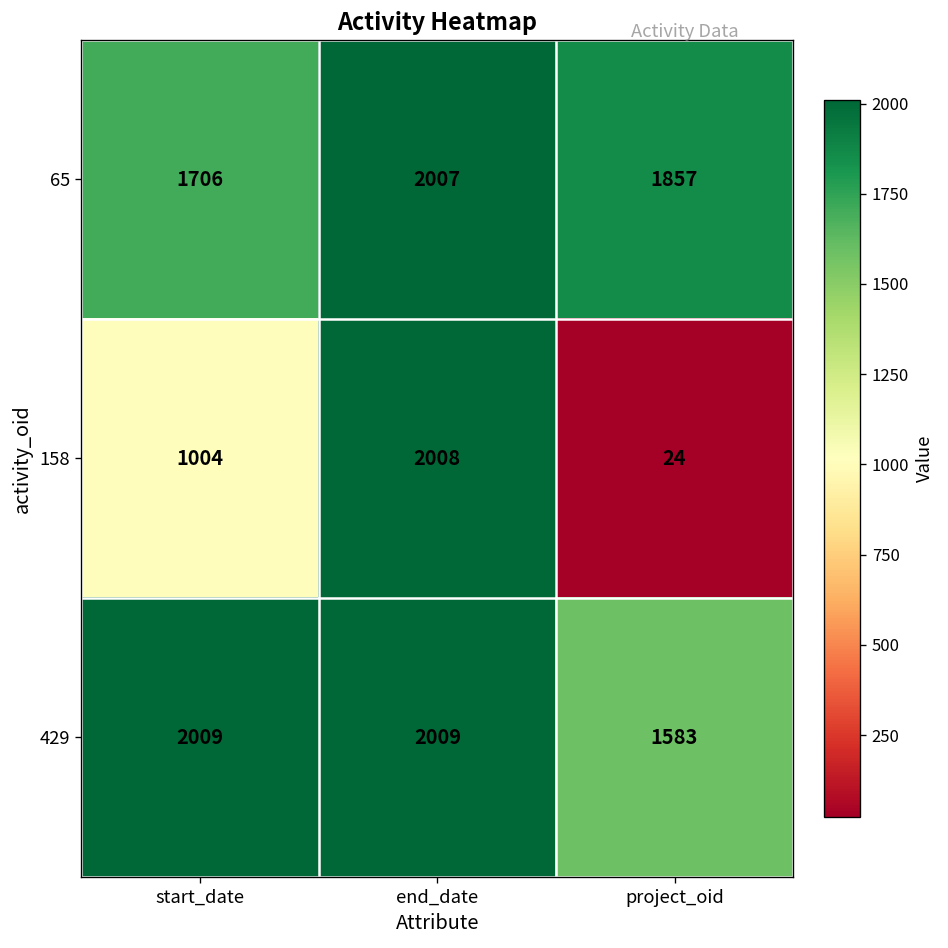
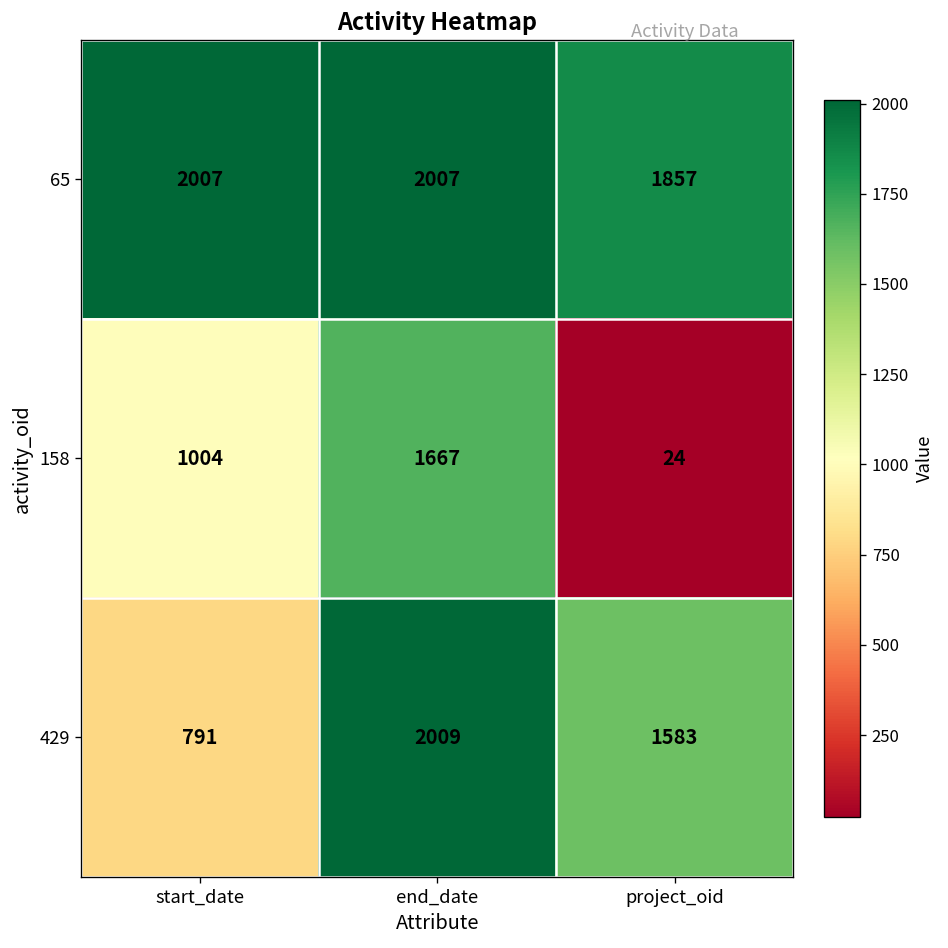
65, start_date: 1706 -> 2007
158, end_date: 2008 -> 1667
429, start_date: 2009 -> 791
